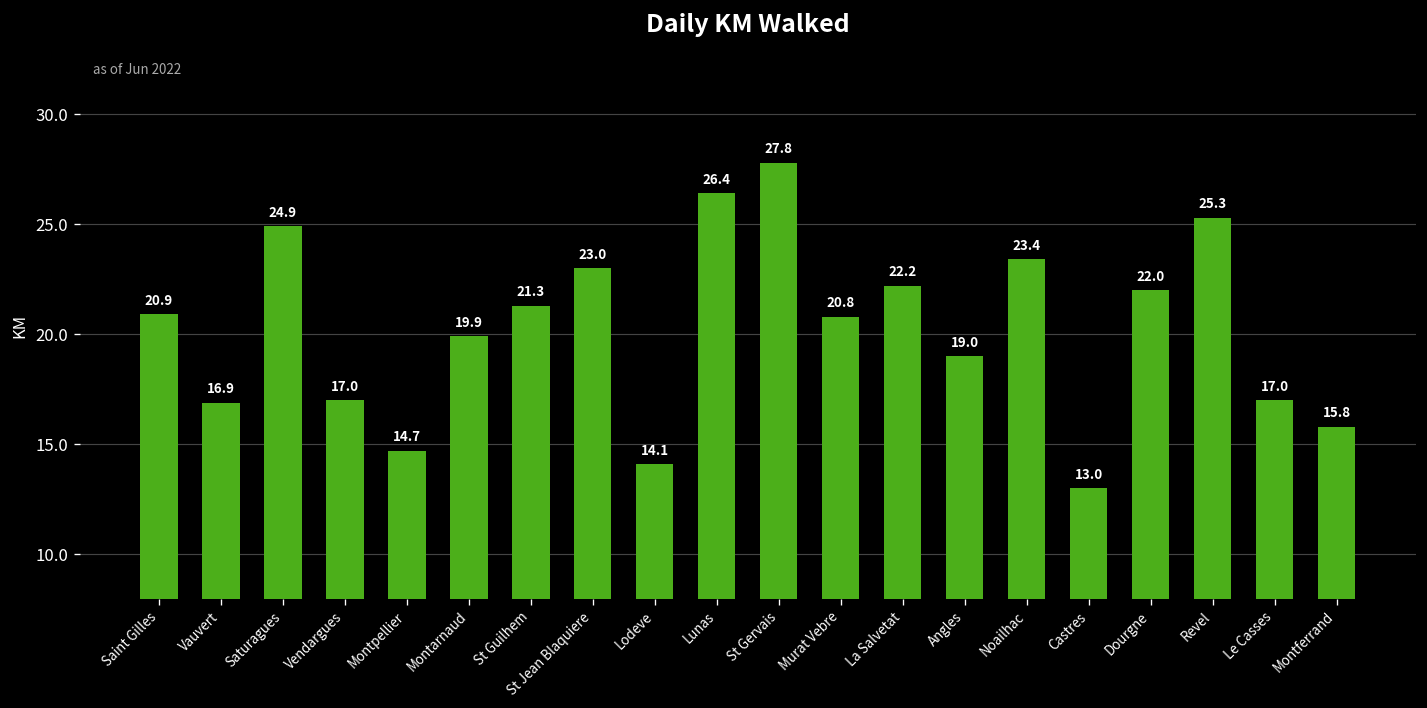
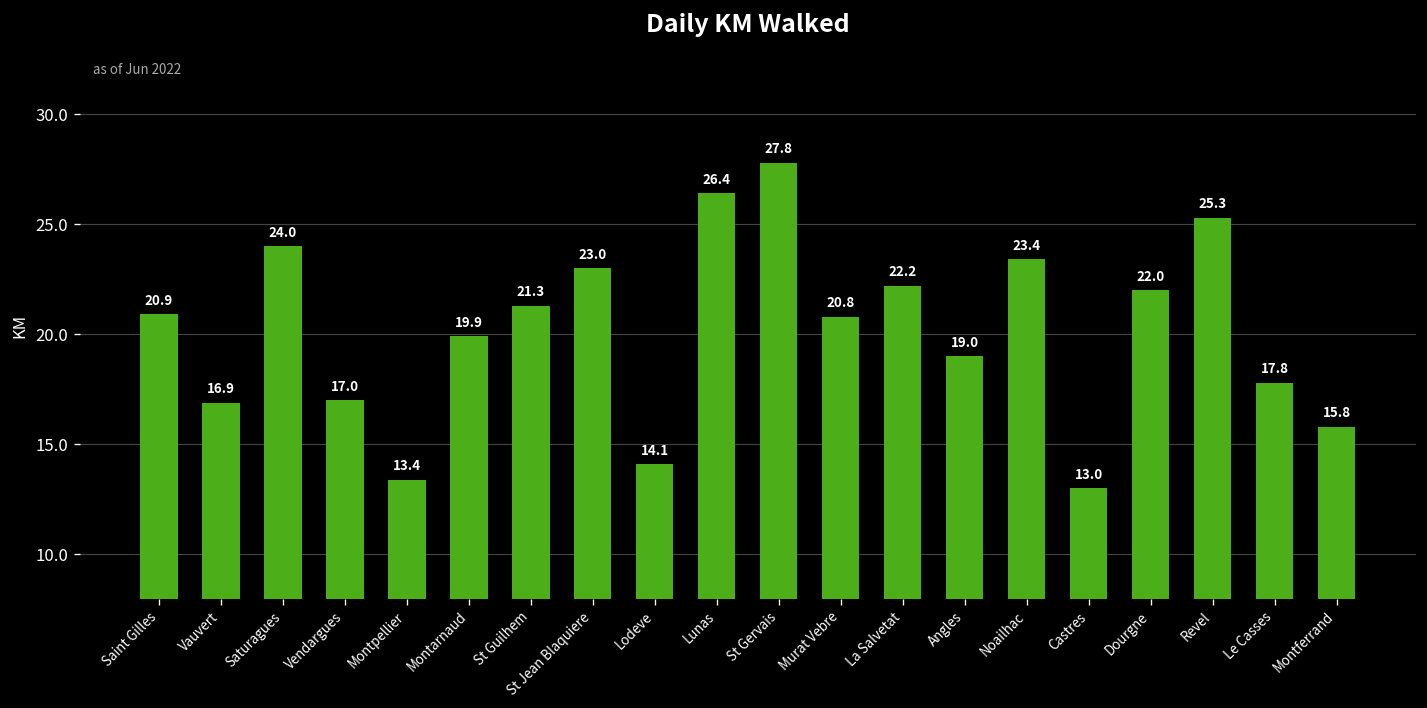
Saturagues: 24.9 -> 24.0
Montpellier: 14.7 -> 13.4
Le Casses: 17.0 -> 17.8
